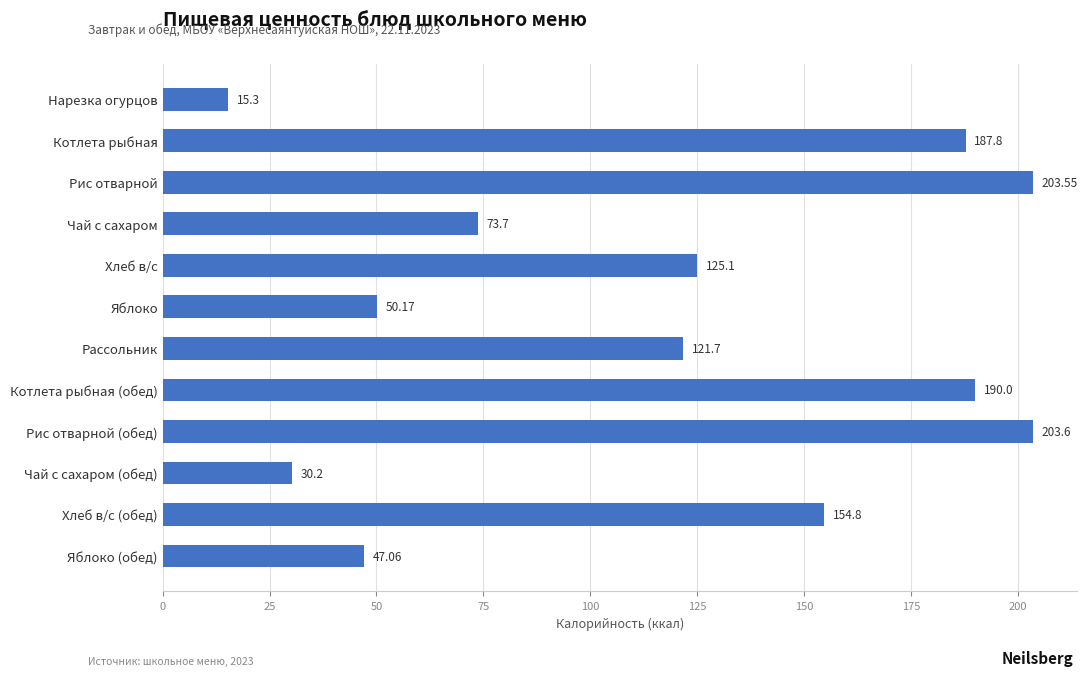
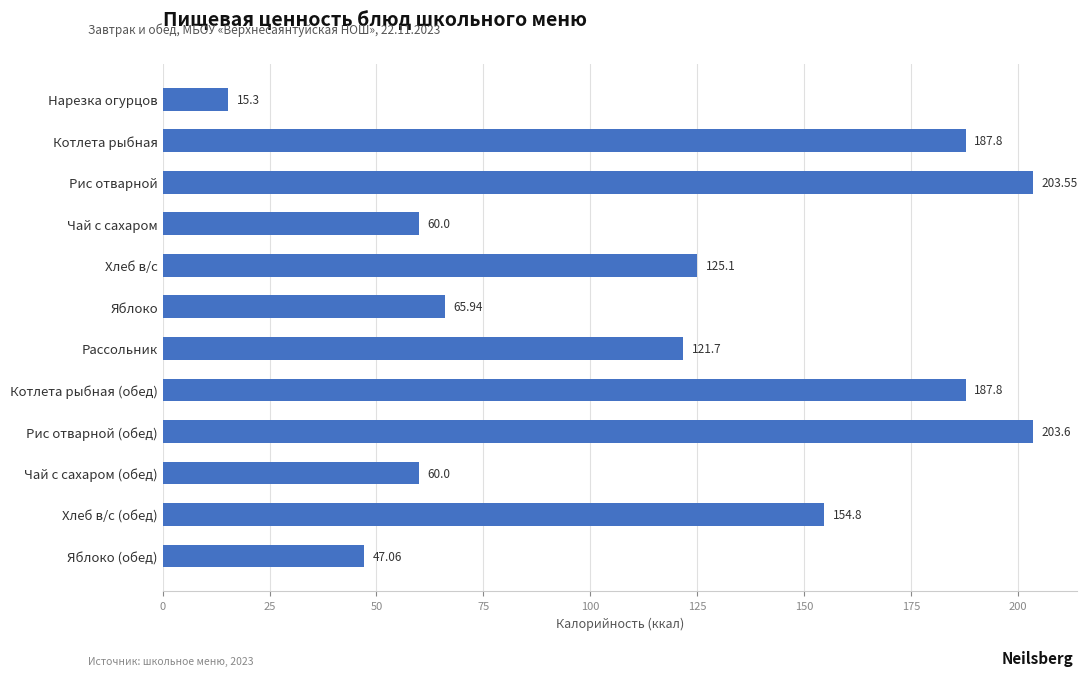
Чай с сахаром: 73.7 -> 60.0
Яблоко: 50.17 -> 65.94
Котлета рыбная (обед): 190.0 -> 187.8
Чай с сахаром (обед): 30.2 -> 60.0
